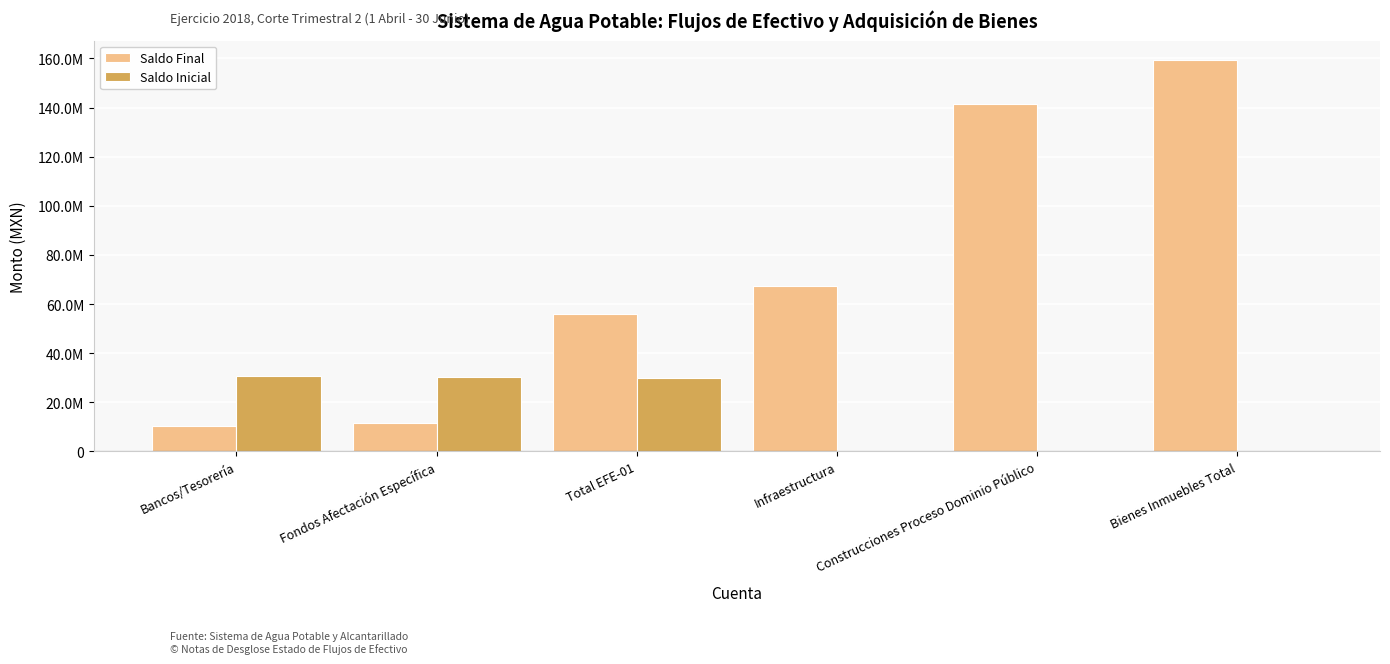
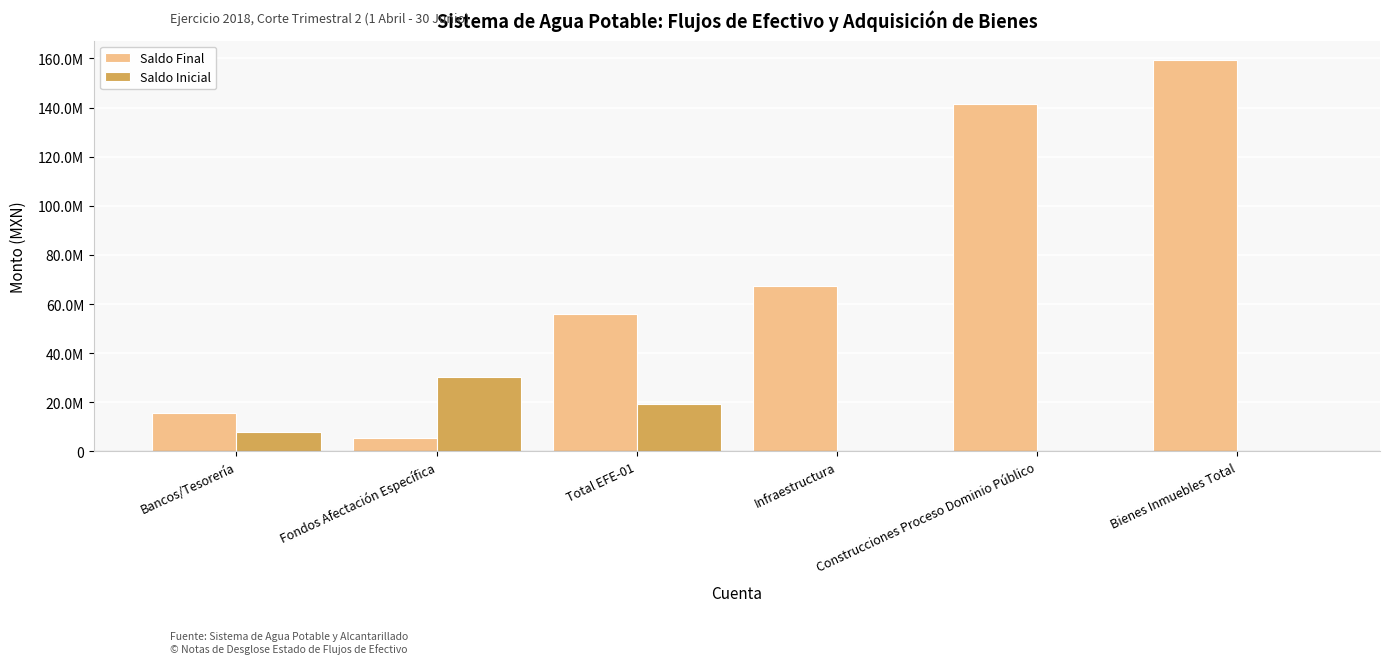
Saldo Final, Bancos/Tesorería: 10000000 -> 16000000
Saldo Inicial, Bancos/Tesorería: 31000000 -> 8000000
Saldo Final, Fondos Afectación Específica: 12000000 -> 5000000
Saldo Inicial, Total EFE-01: 30000000 -> 19000000
